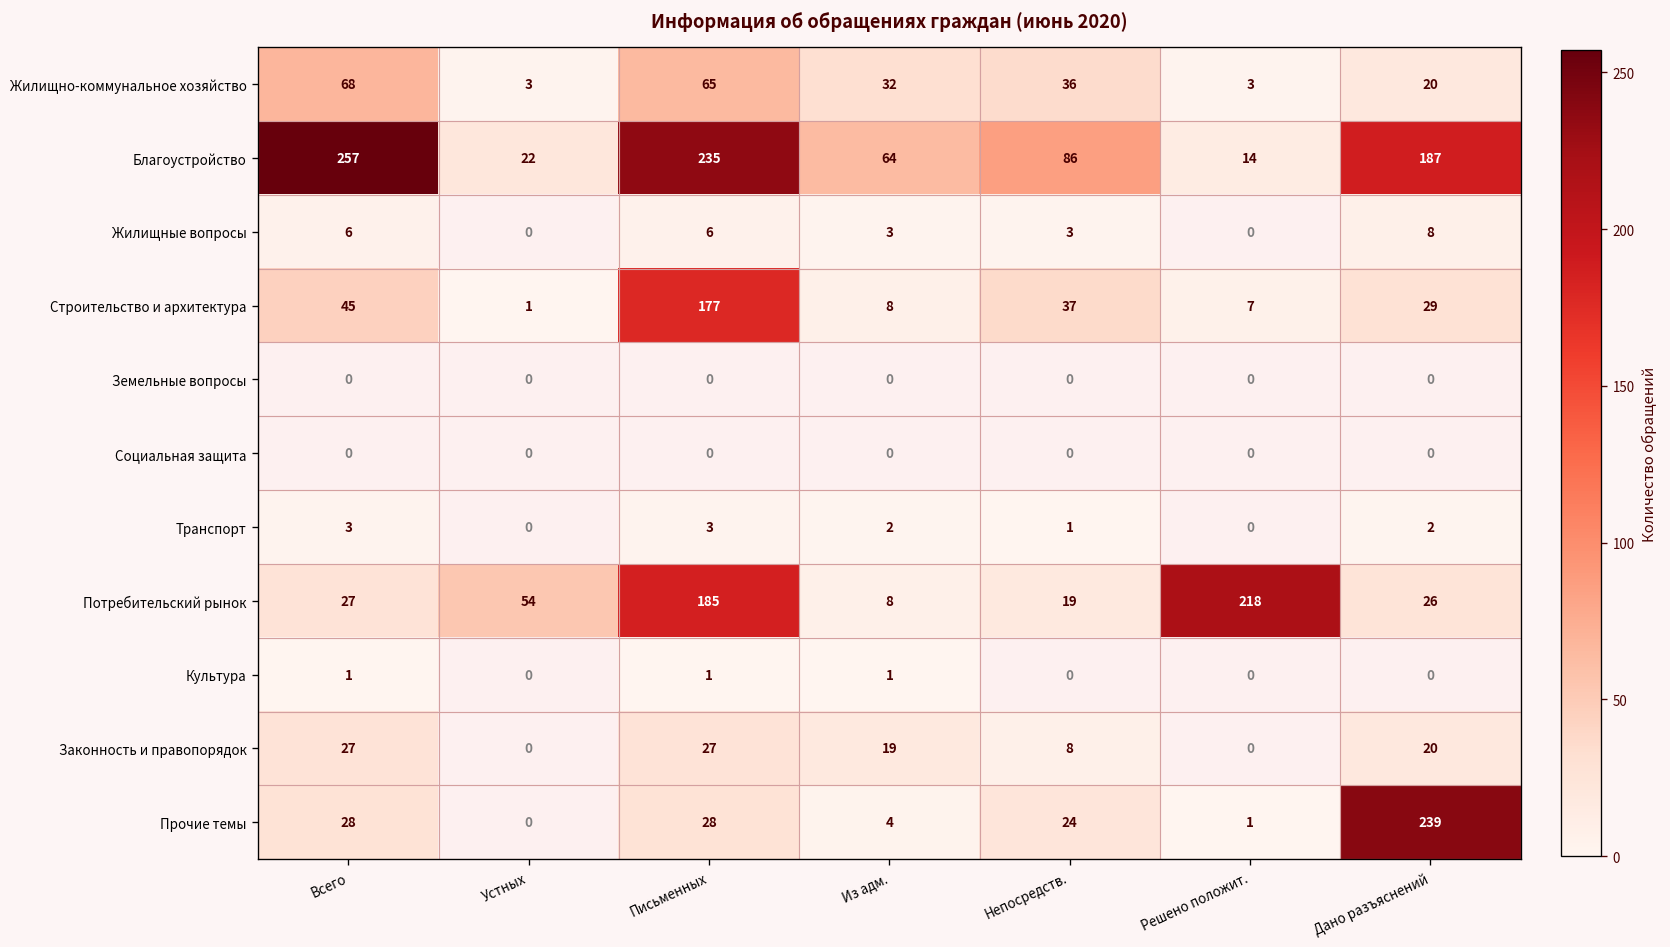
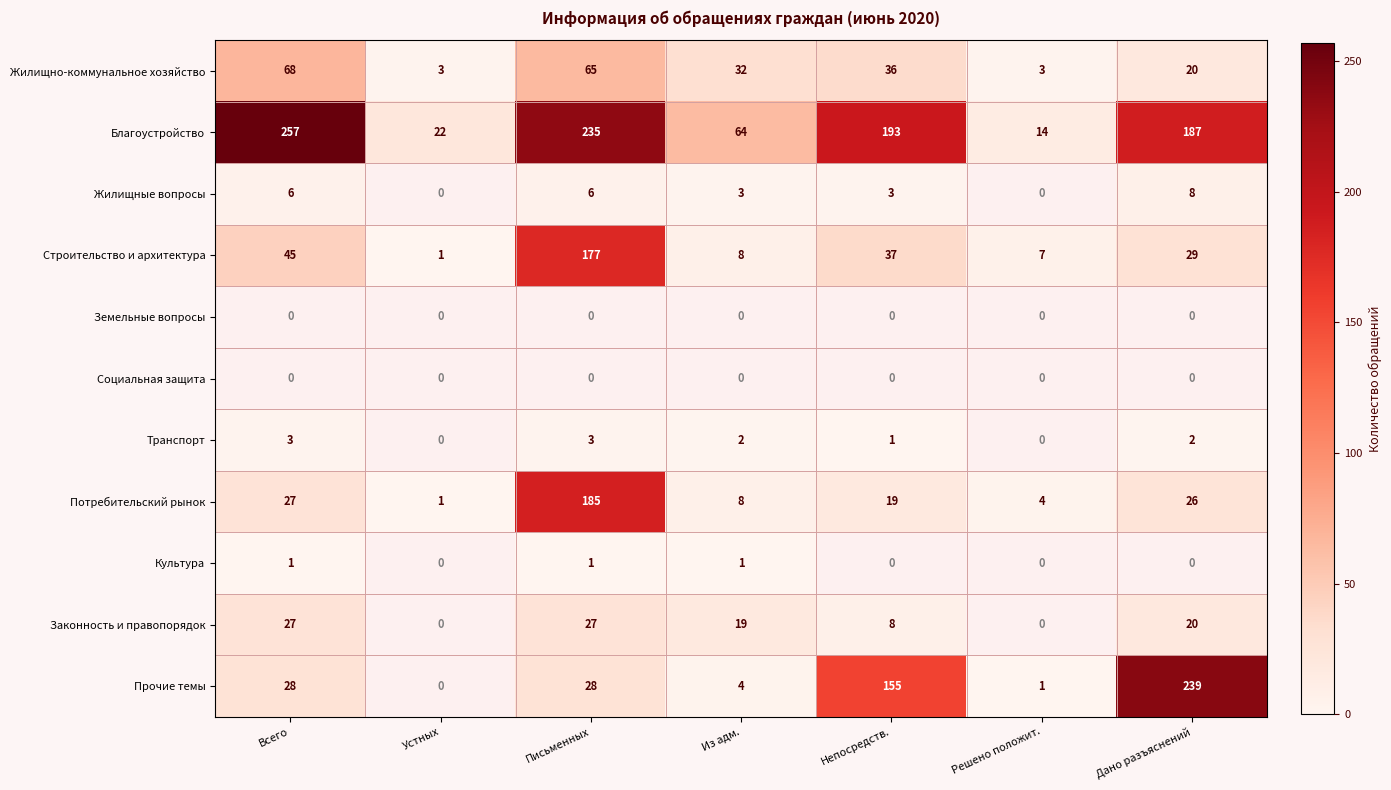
Благоустройство, Непосредств.: 86 -> 193
Потребительский рынок, Устных: 54 -> 1
Потребительский рынок, Решено положит.: 218 -> 4
Прочие темы, Непосредств.: 24 -> 155
